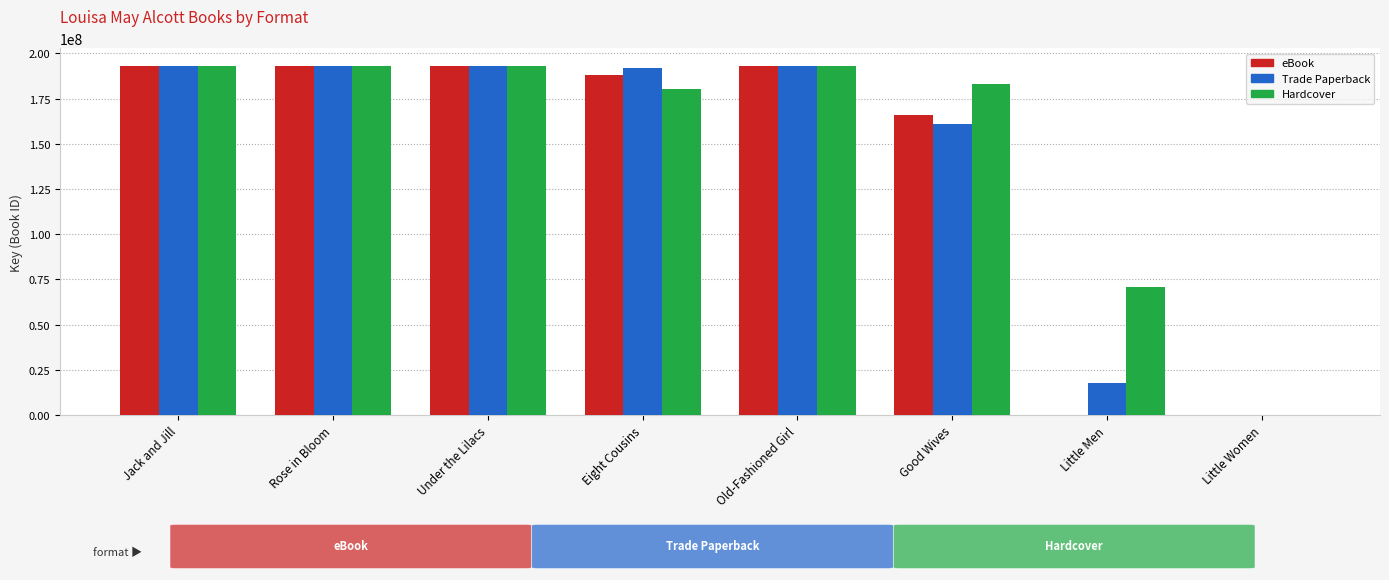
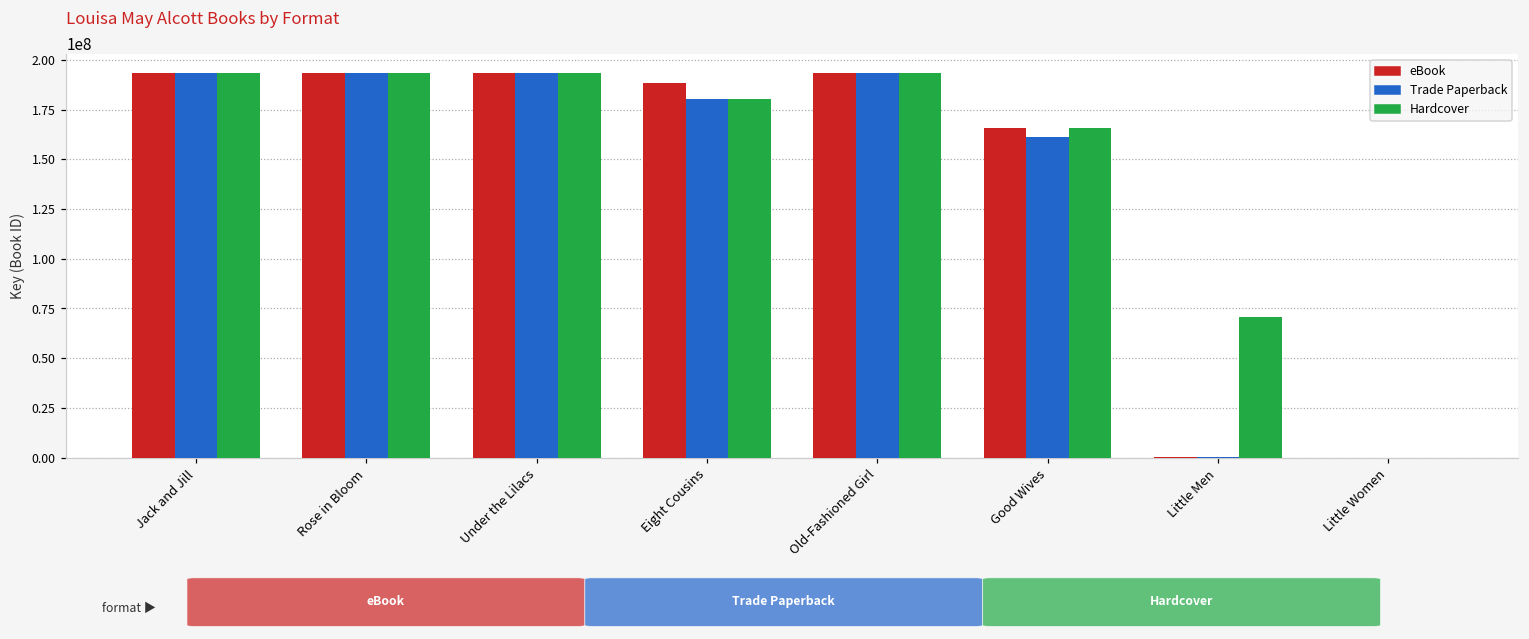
Trade Paperback, Eight Cousins: 192000000 -> 180000000
Hardcover, Good Wives: 183000000 -> 166000000
Trade Paperback, Little Men: 18000000 -> 0
